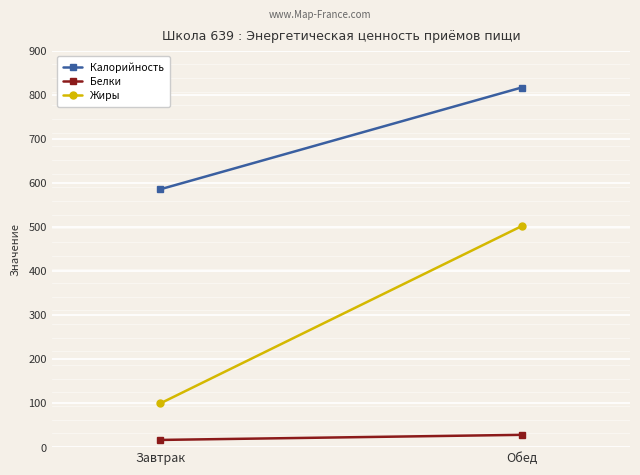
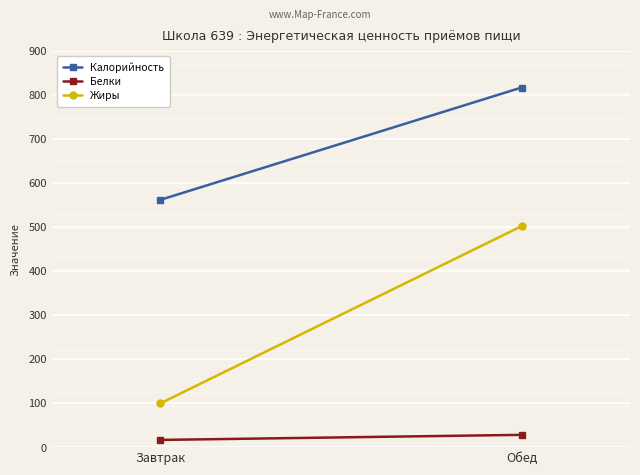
Калорийность, Завтрак: 590 -> 560
